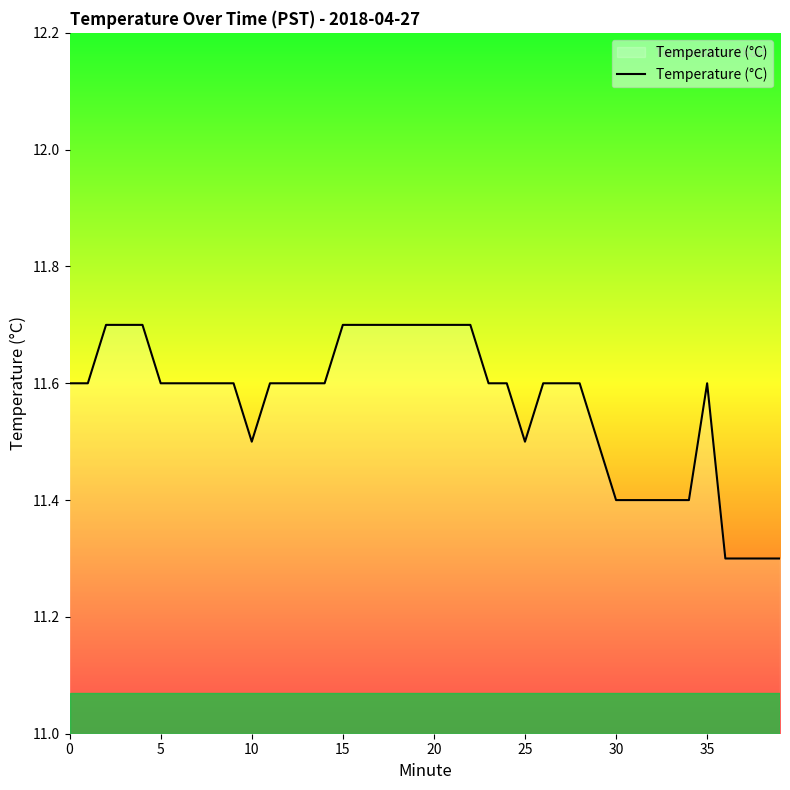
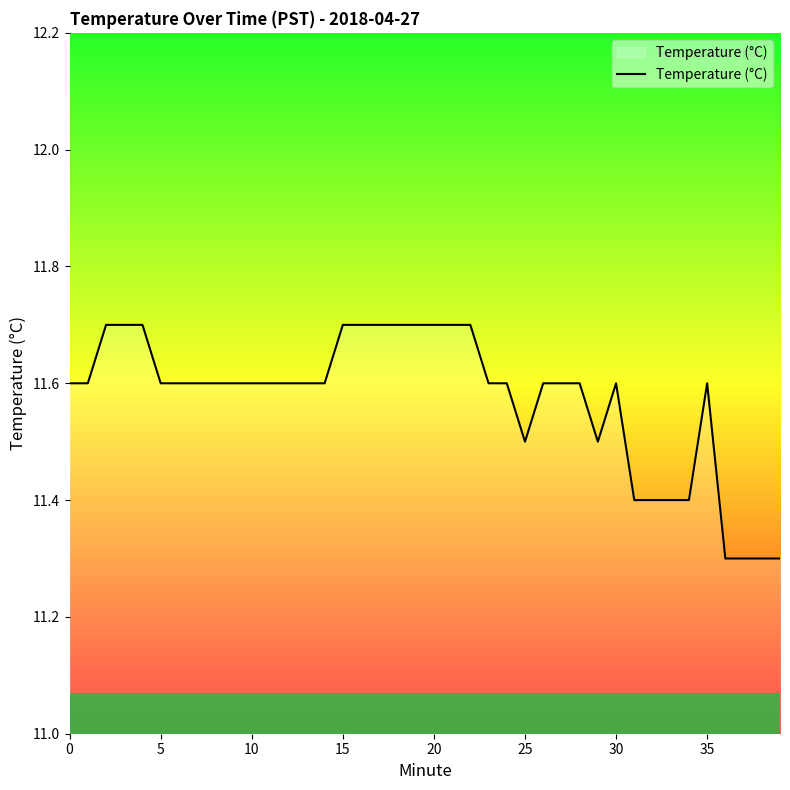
10: 11.5 -> 11.6
30: 11.4 -> 11.6
